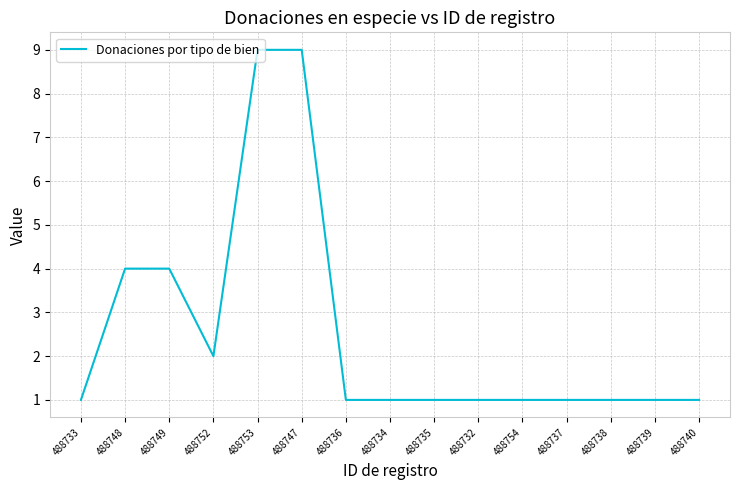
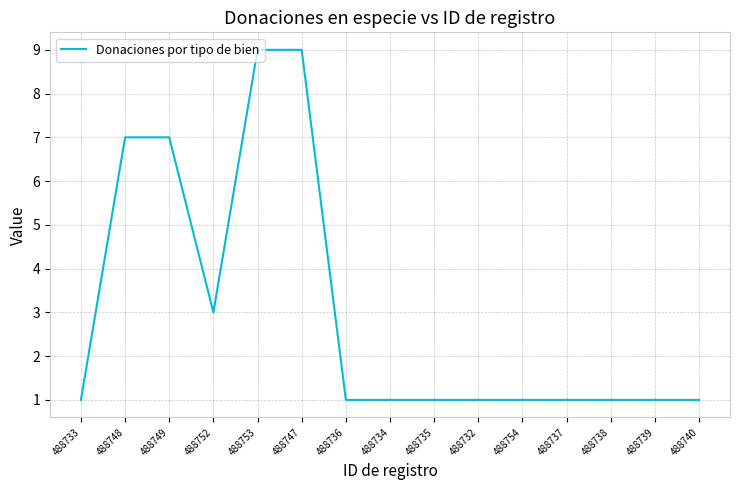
488748: 4 -> 7
488749: 4 -> 7
488752: 2 -> 3
